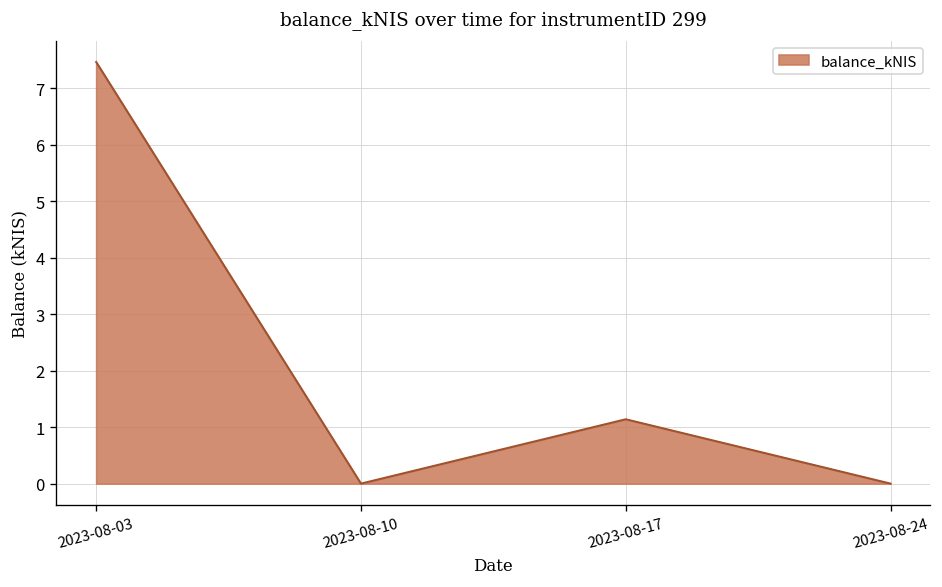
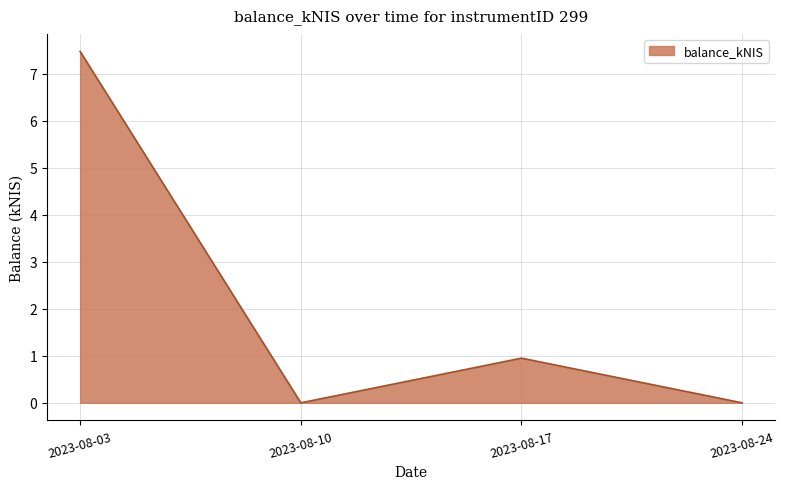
2023-08-17: 1.1 -> 1.0
